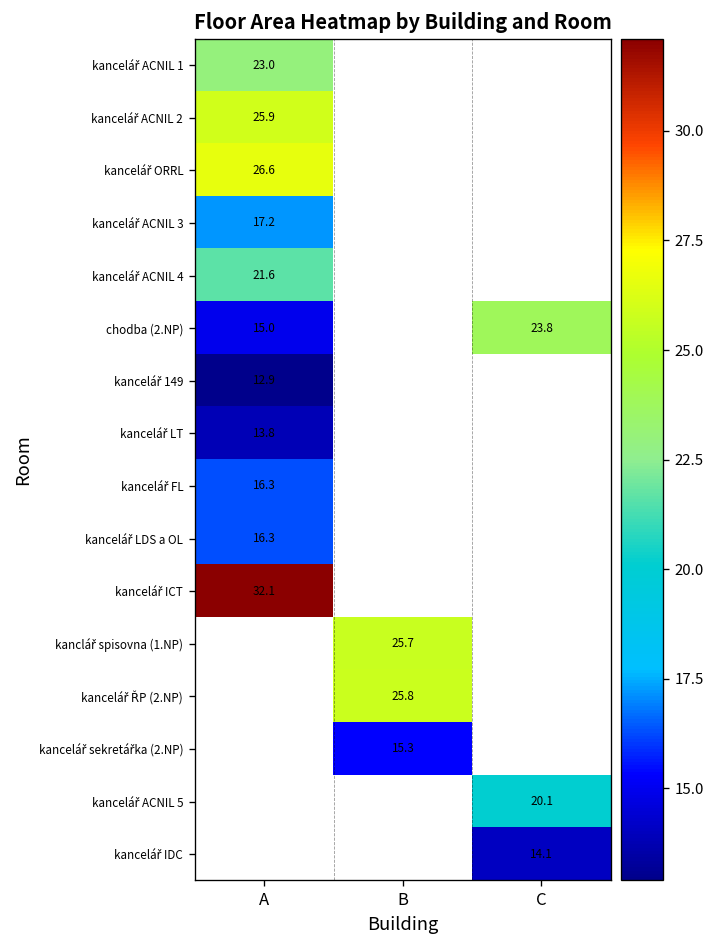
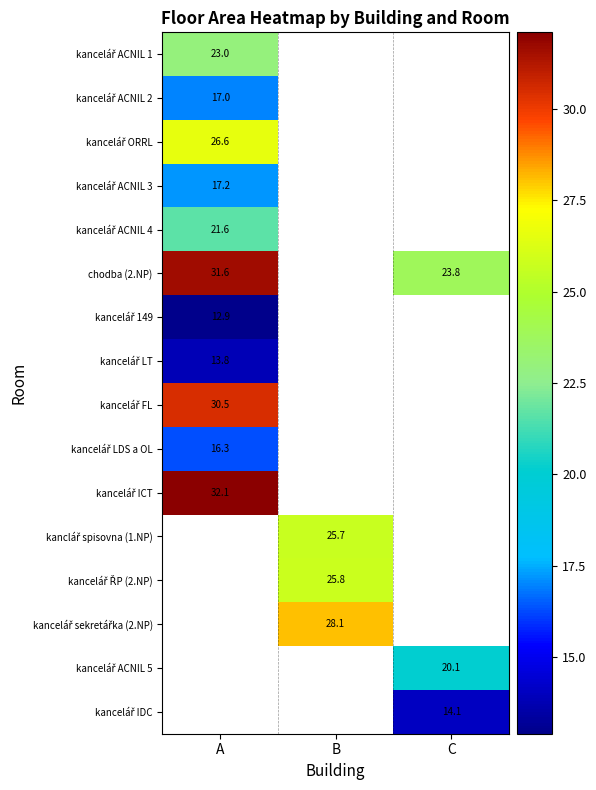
kancelář ACNIL 2, A: 25.9 -> 17.0
chodba (2.NP), A: 15.0 -> 31.6
kancelář FL, A: 16.3 -> 30.5
kancelář sekretářka (2.NP), B: 15.3 -> 28.1
